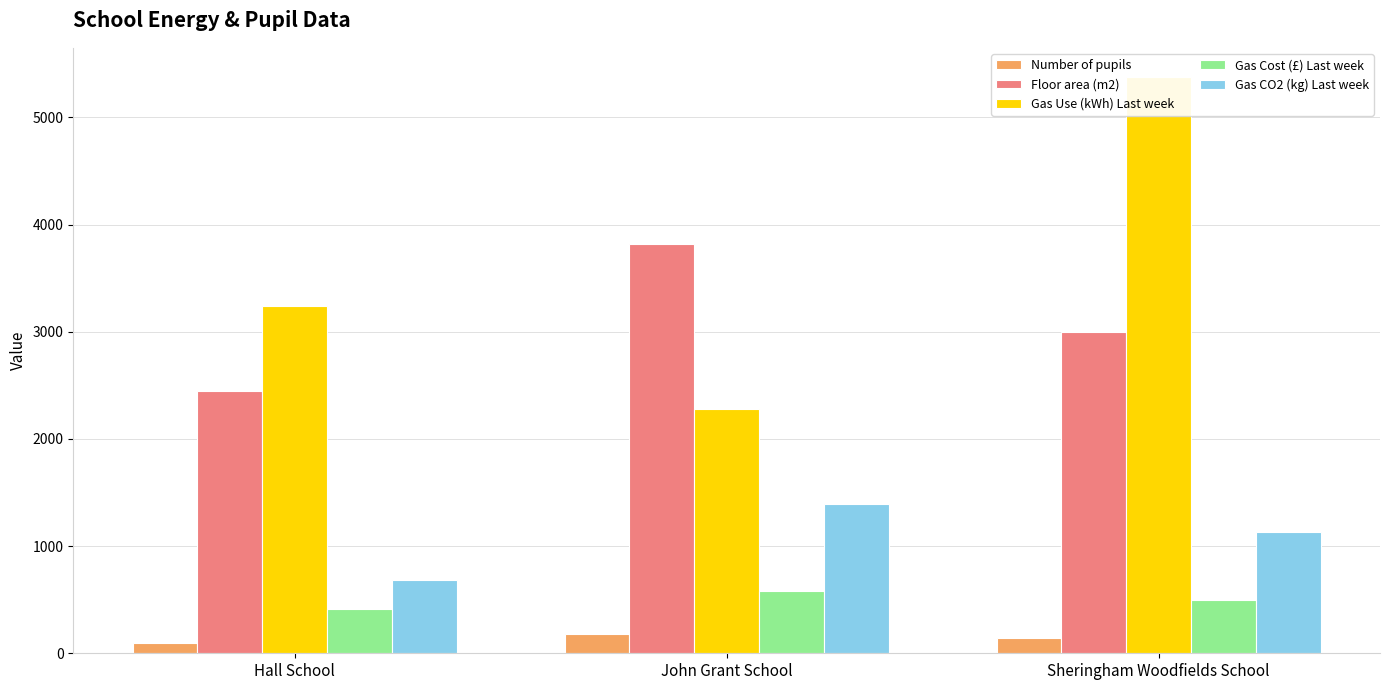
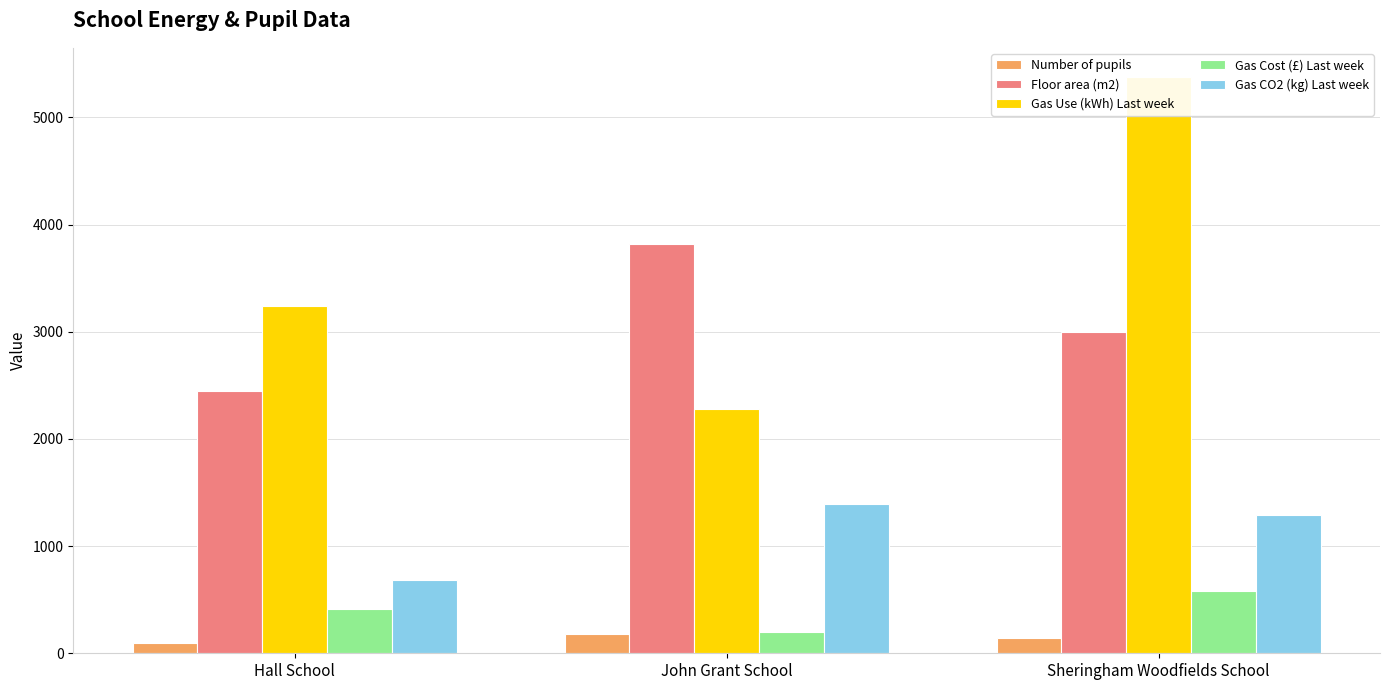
Gas Cost (£) Last week, John Grant School: 580 -> 200
Gas Cost (£) Last week, Sheringham Woodfields School: 500 -> 590
Gas CO2 (kg) Last week, Sheringham Woodfields School: 1130 -> 1290
